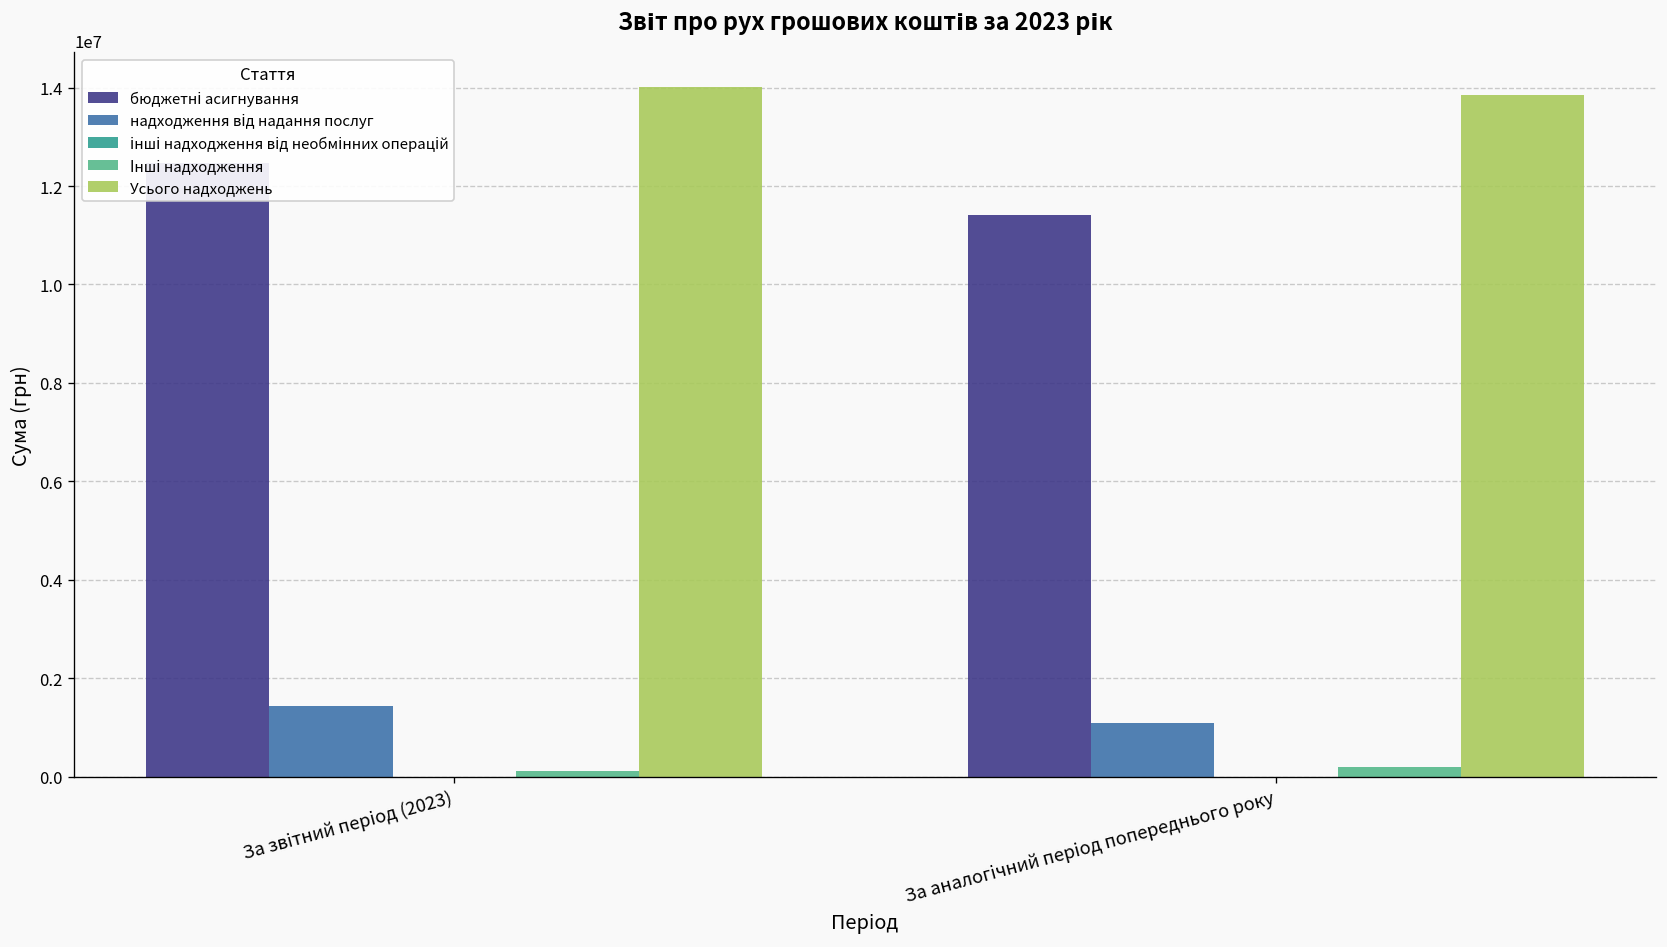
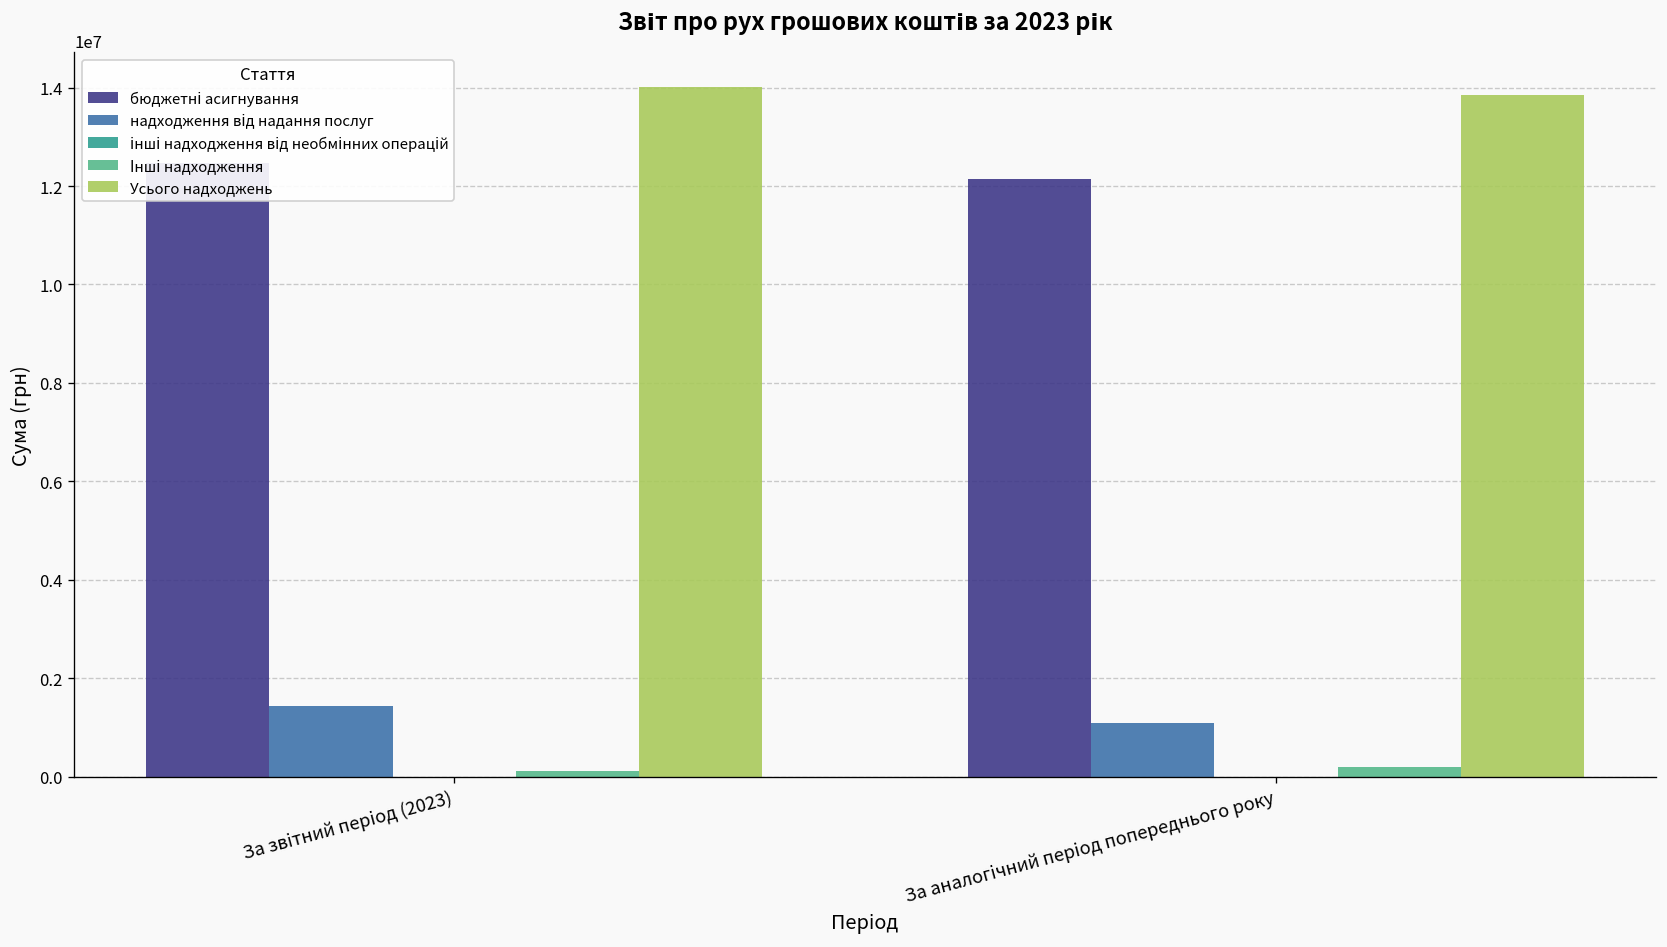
бюджетні асигнування, За аналогічний період попереднього року: 11400000 -> 12200000
